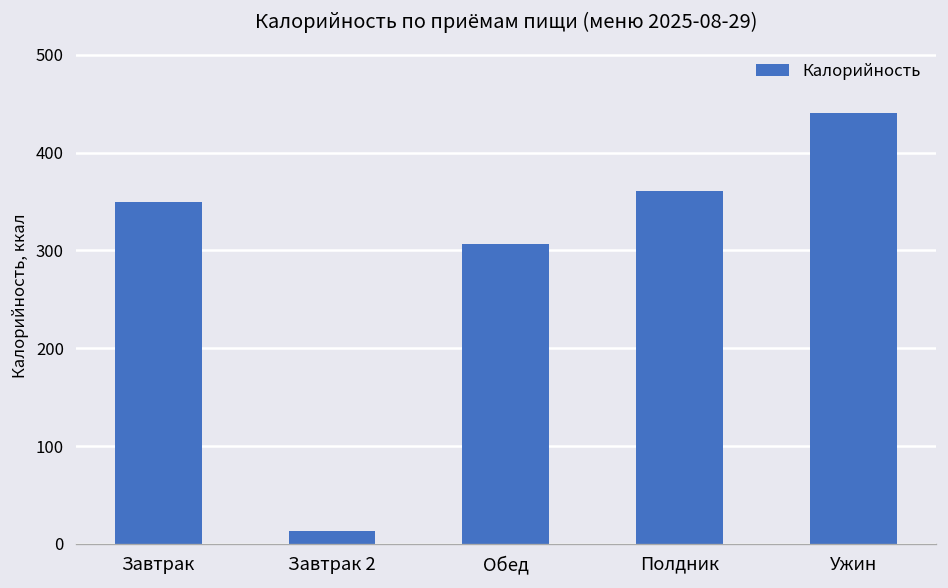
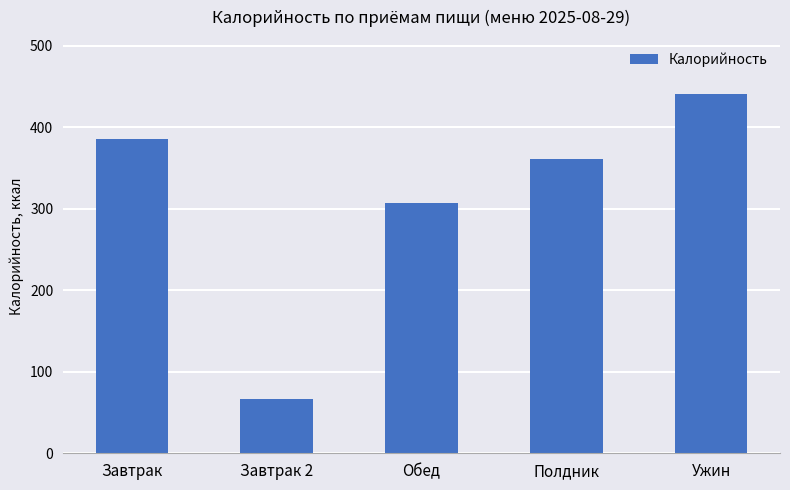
Завтрак: 350 -> 390
Завтрак 2: 10 -> 70
